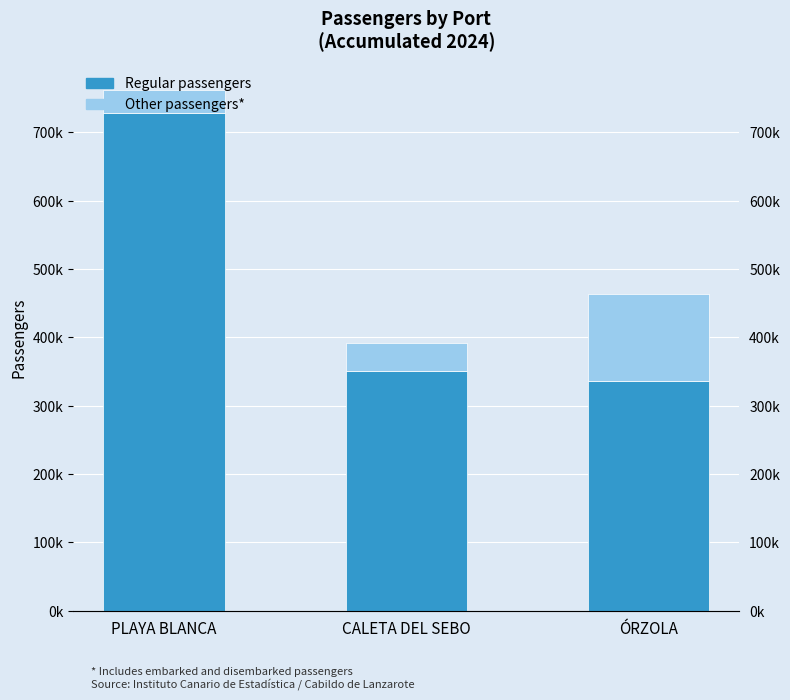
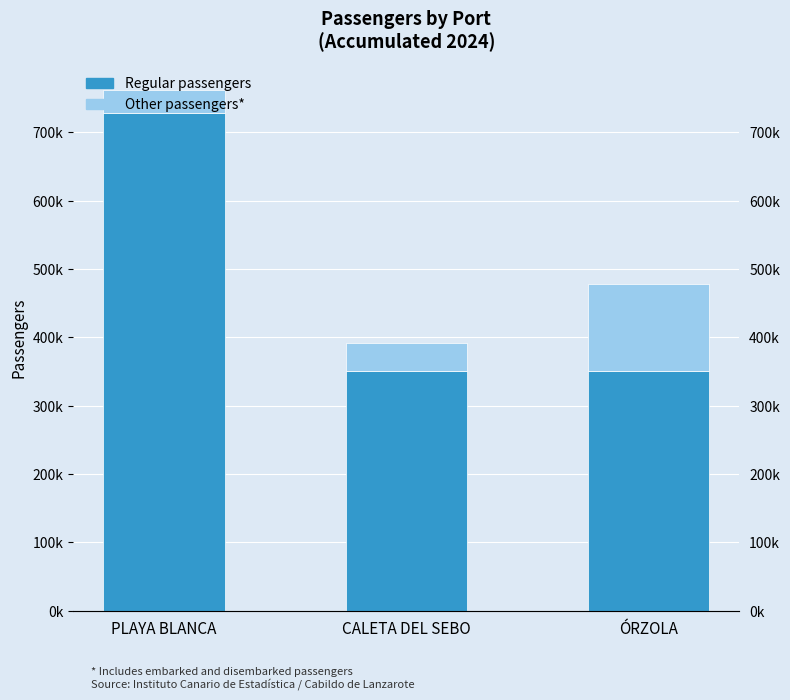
Regular passengers, ÓRZOLA: 340000 -> 350000
